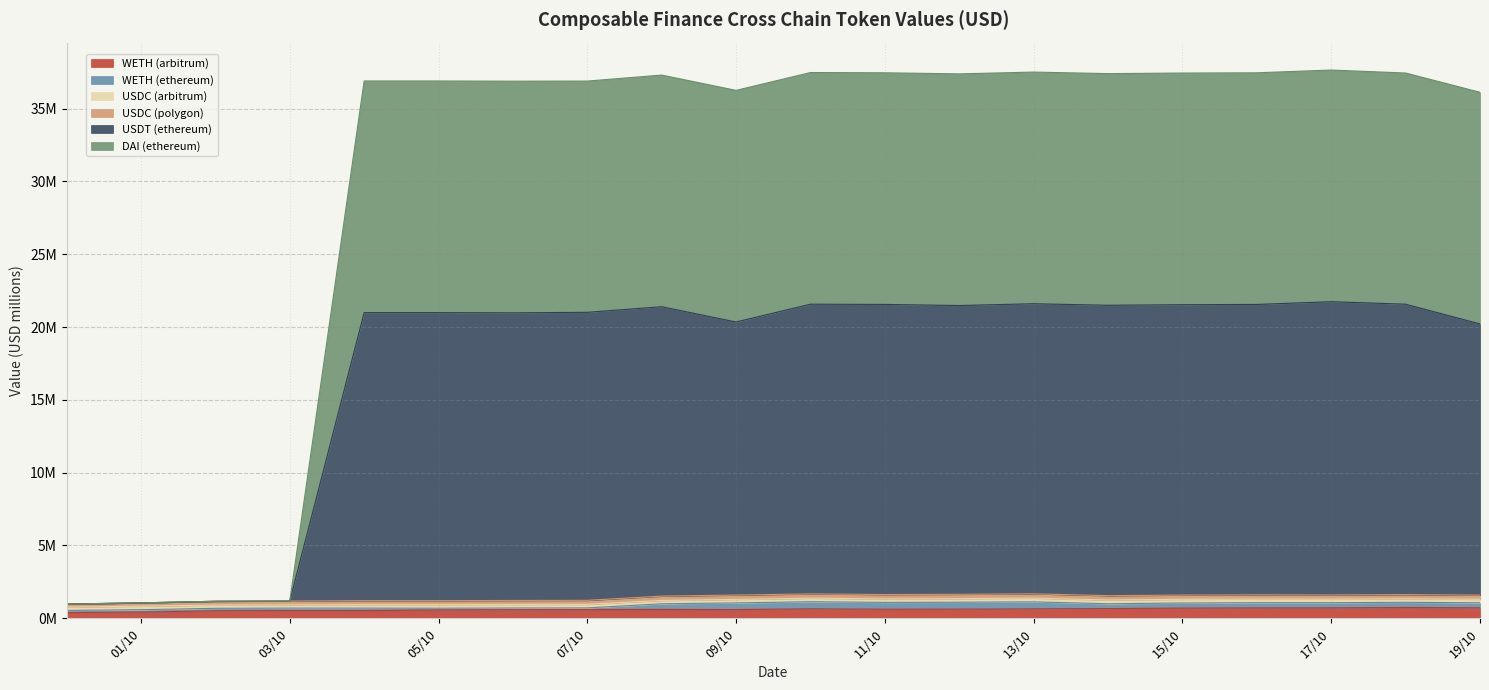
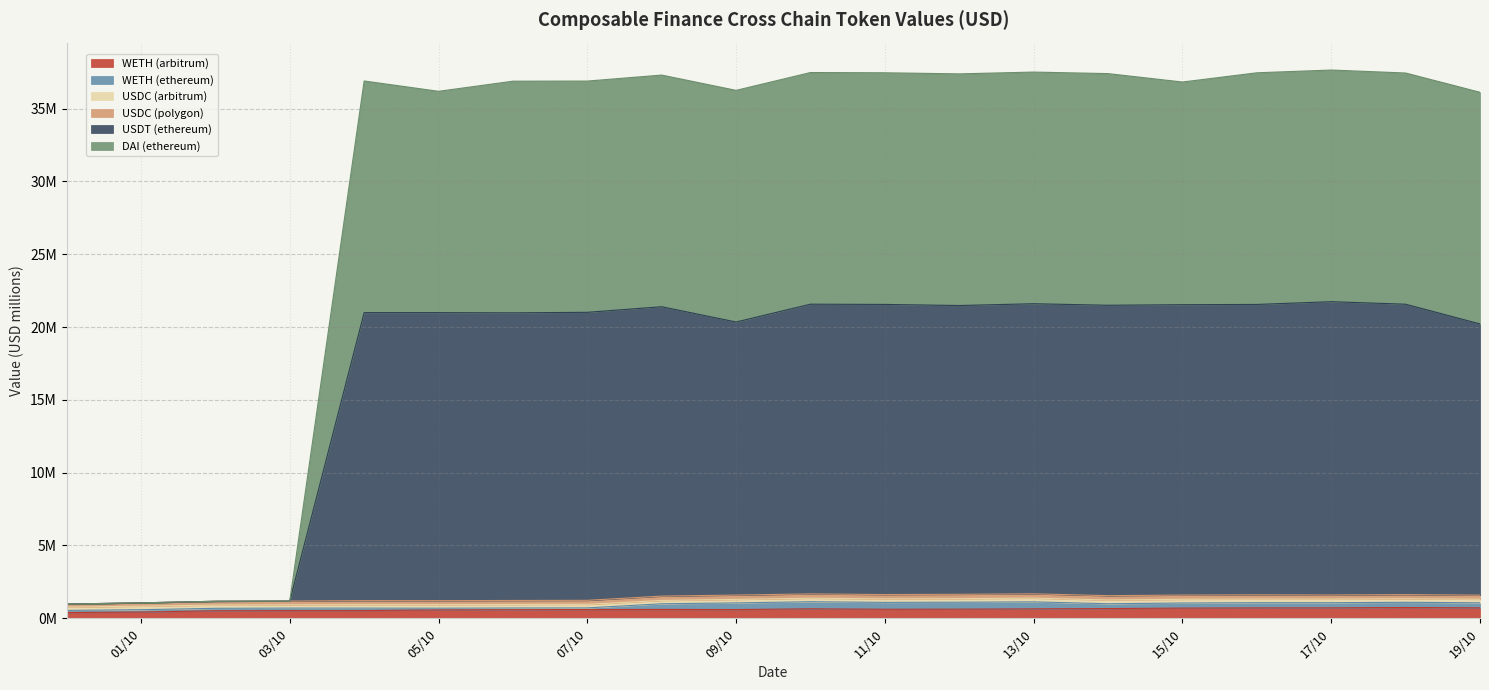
DAI (ethereum), 05/10: 15900000 -> 15200000
DAI (ethereum), 15/10: 15900000 -> 15300000
